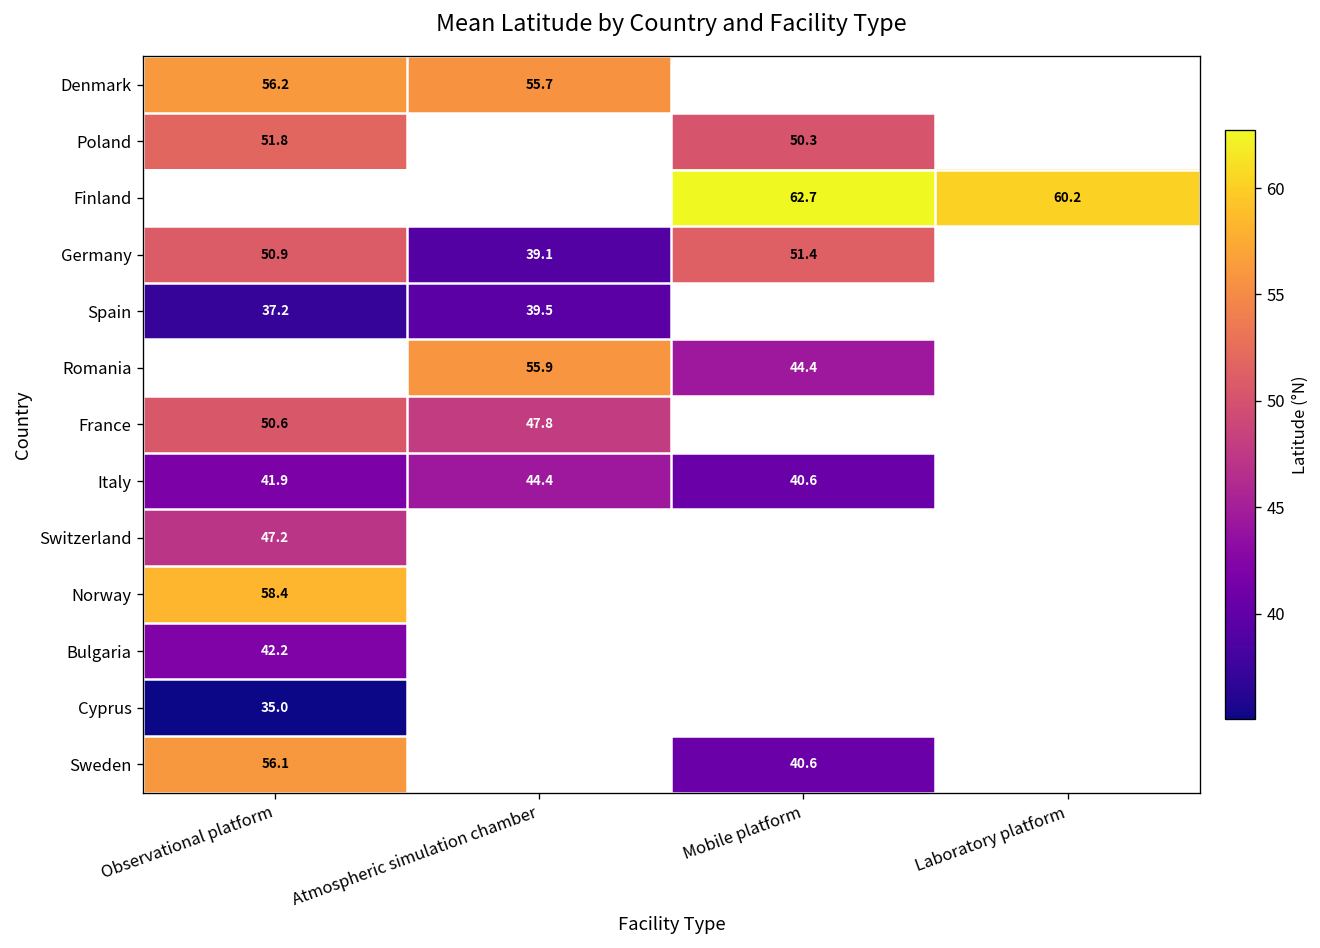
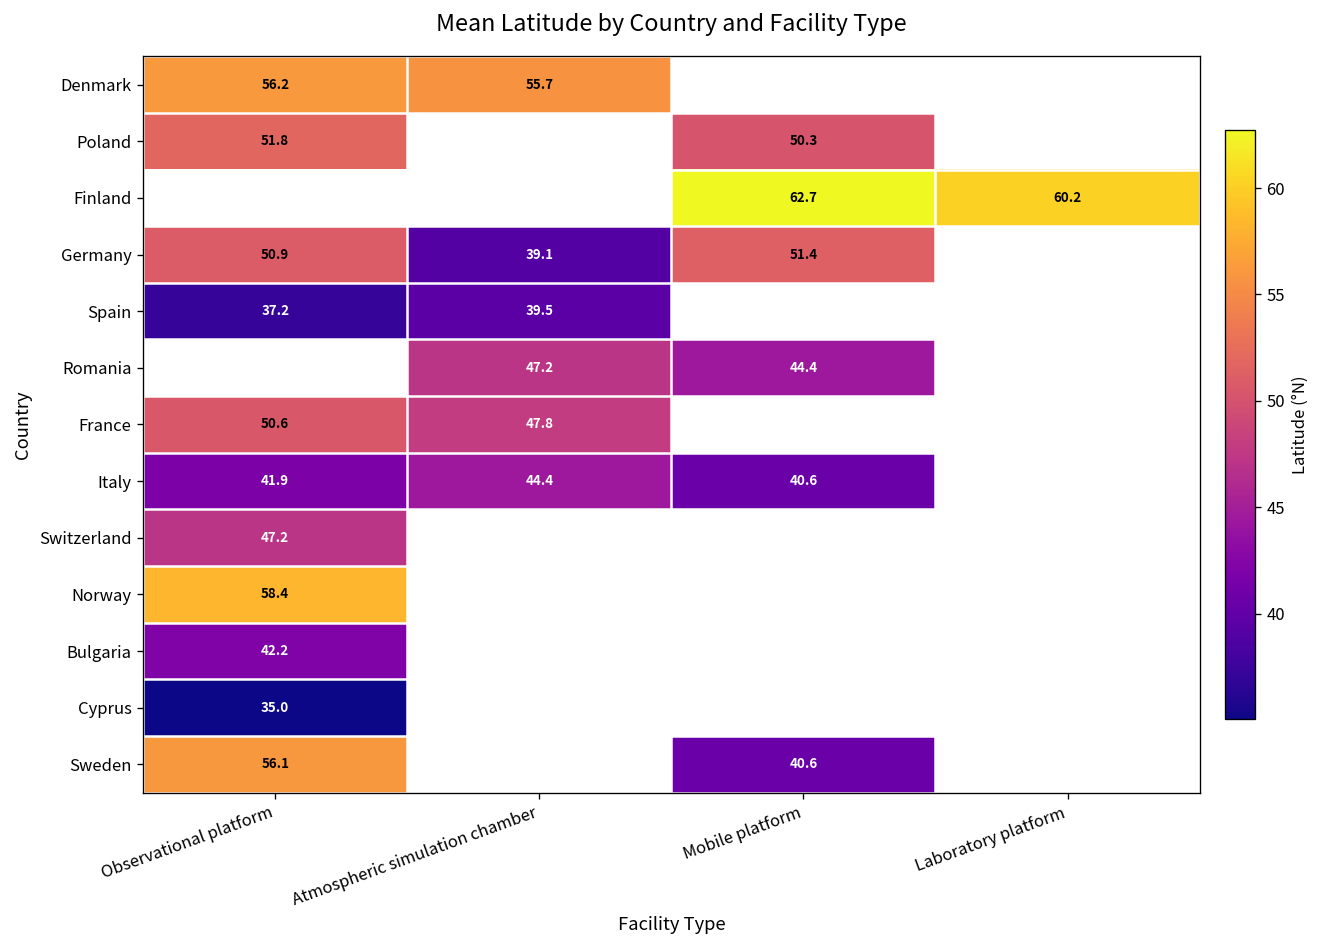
Romania, Atmospheric simulation chamber: 55.9 -> 47.2
